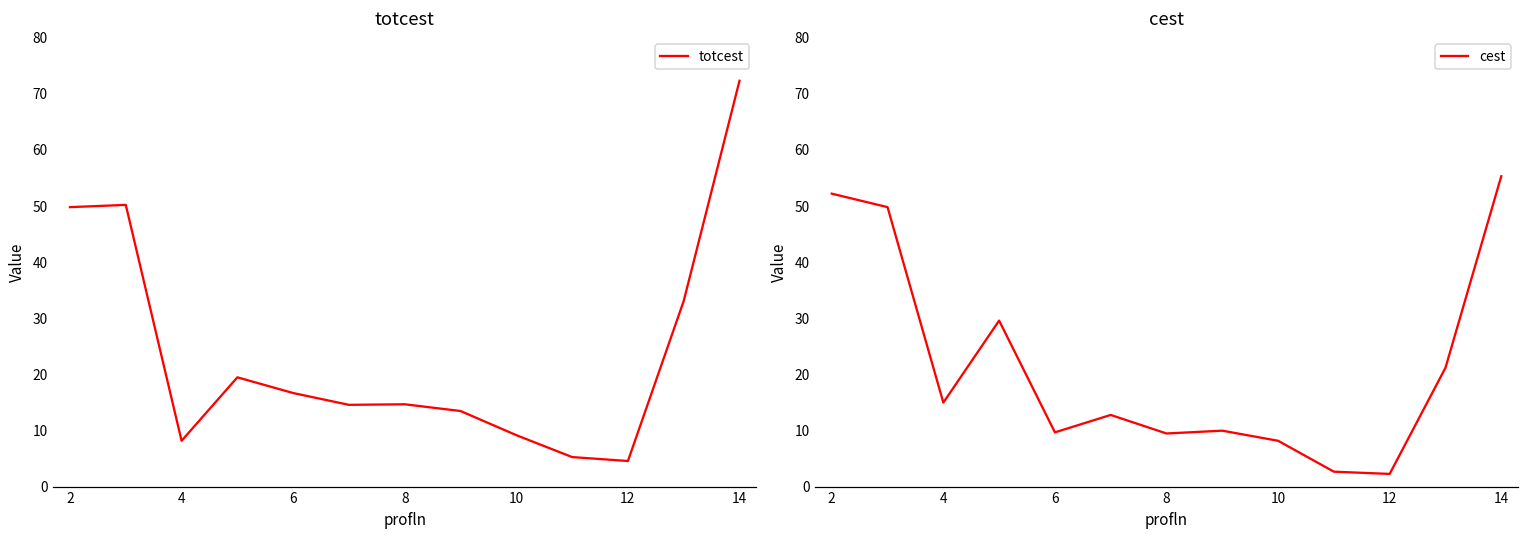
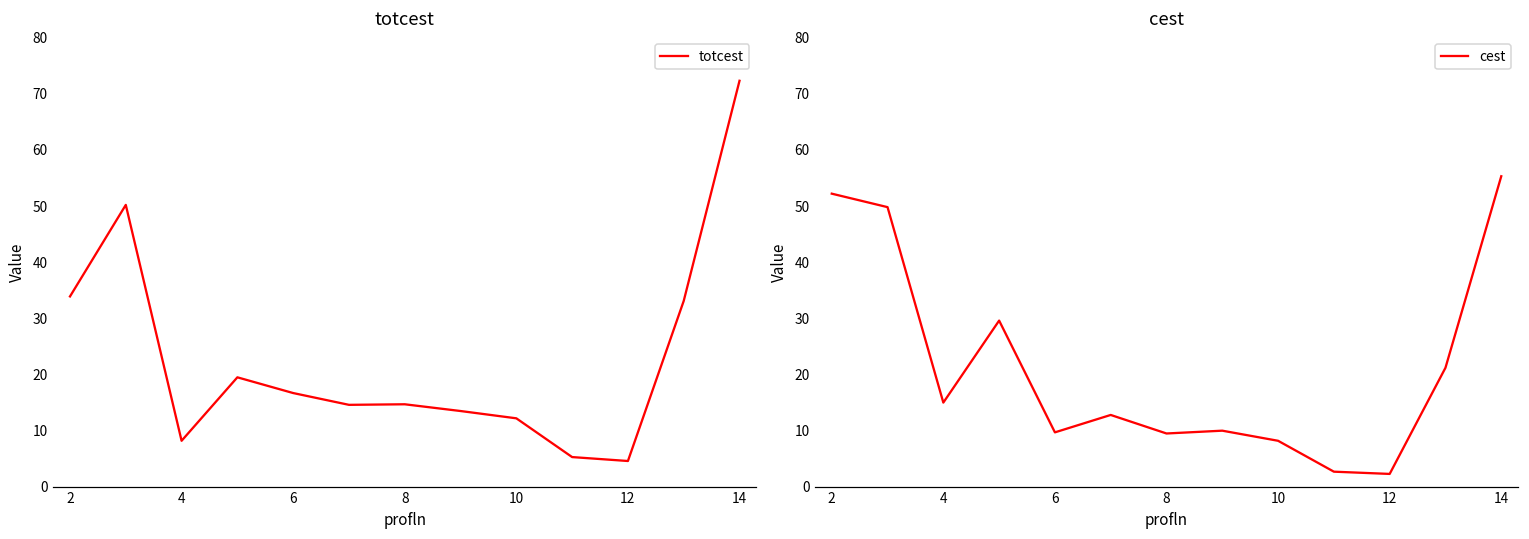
totcest, 2: 50 -> 34
totcest, 10: 9 -> 12
